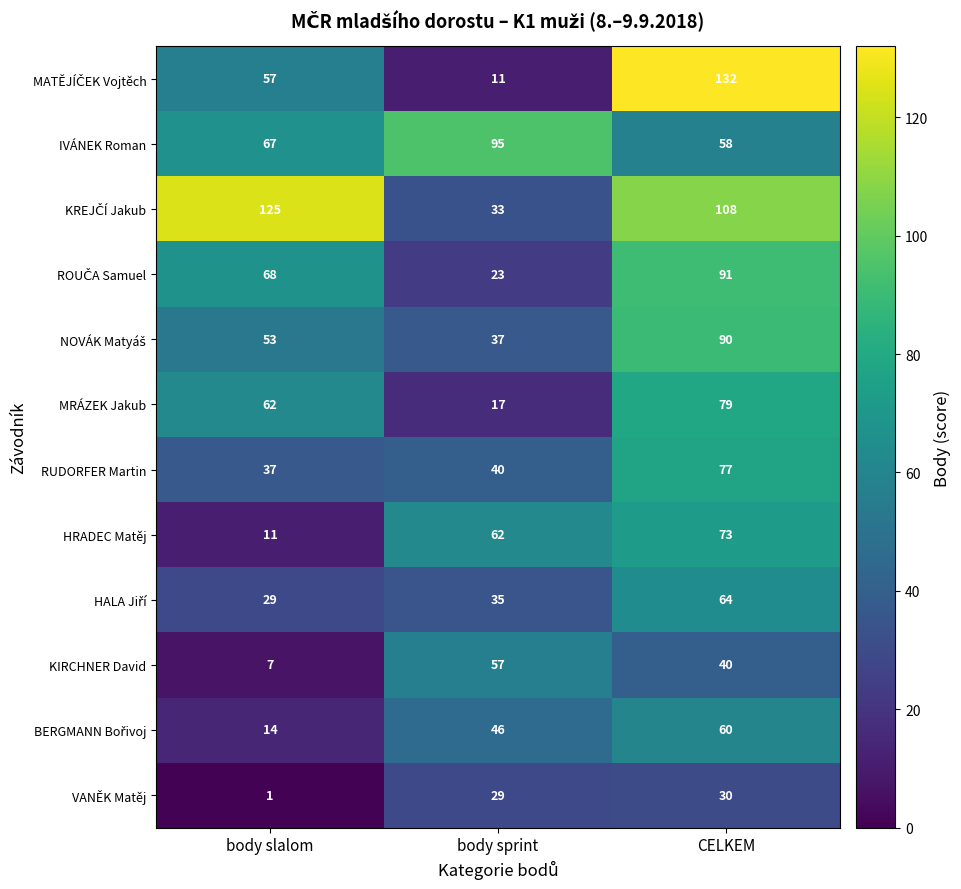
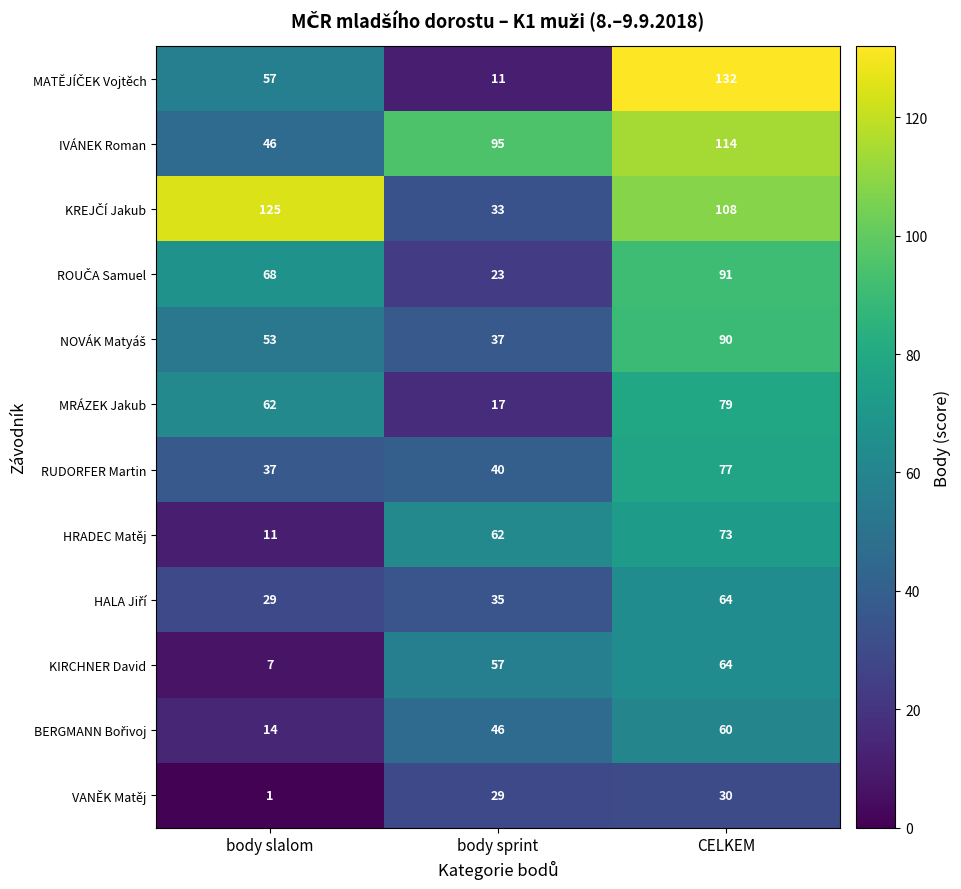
IVÁNEK Roman, body slalom: 67 -> 46
IVÁNEK Roman, CELKEM: 58 -> 114
KIRCHNER David, CELKEM: 40 -> 64
